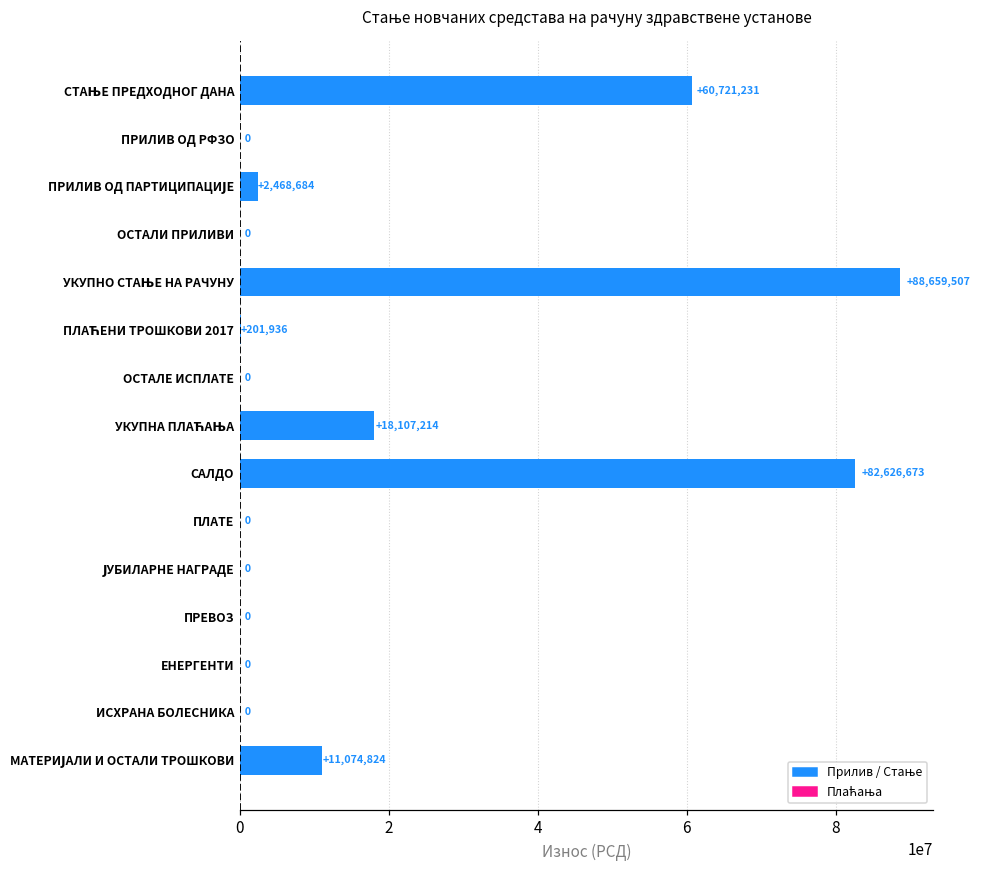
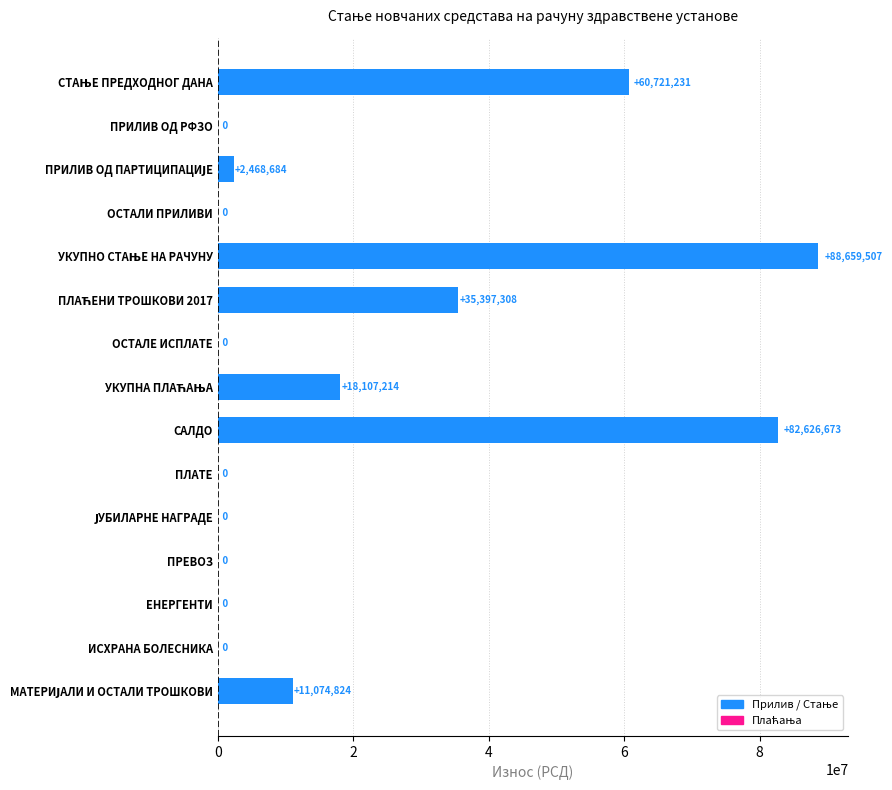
ПЛАЋЕНИ ТРОШКОВИ 2017: +201,936 -> +35,397,308
